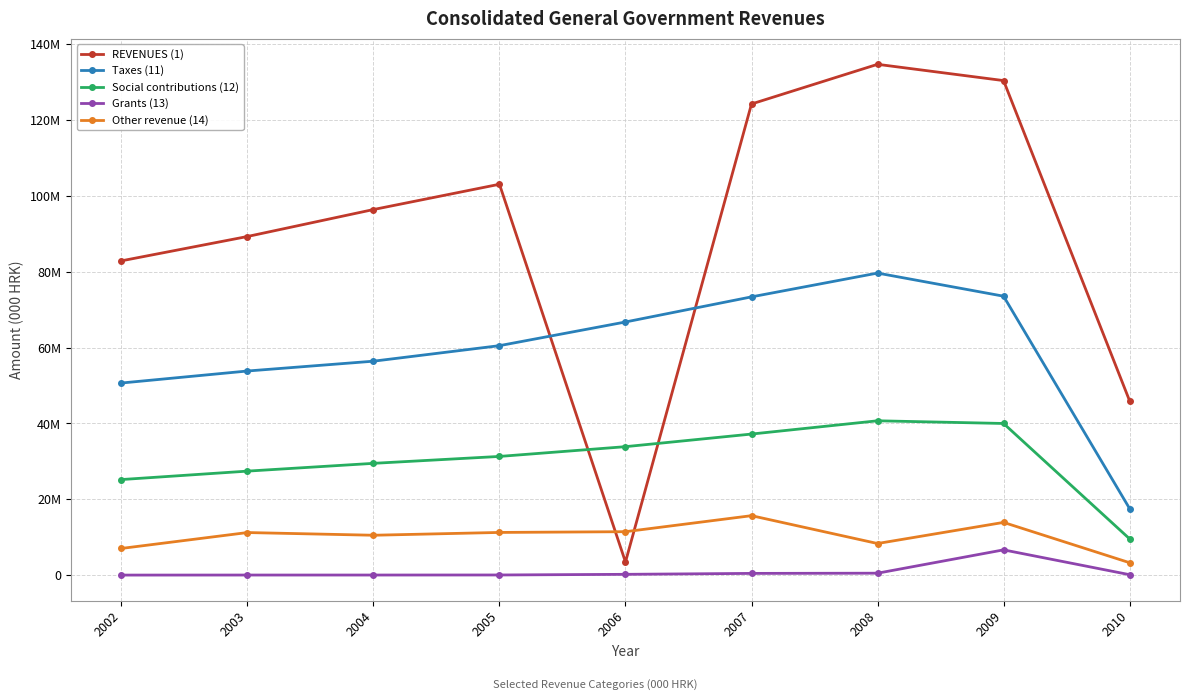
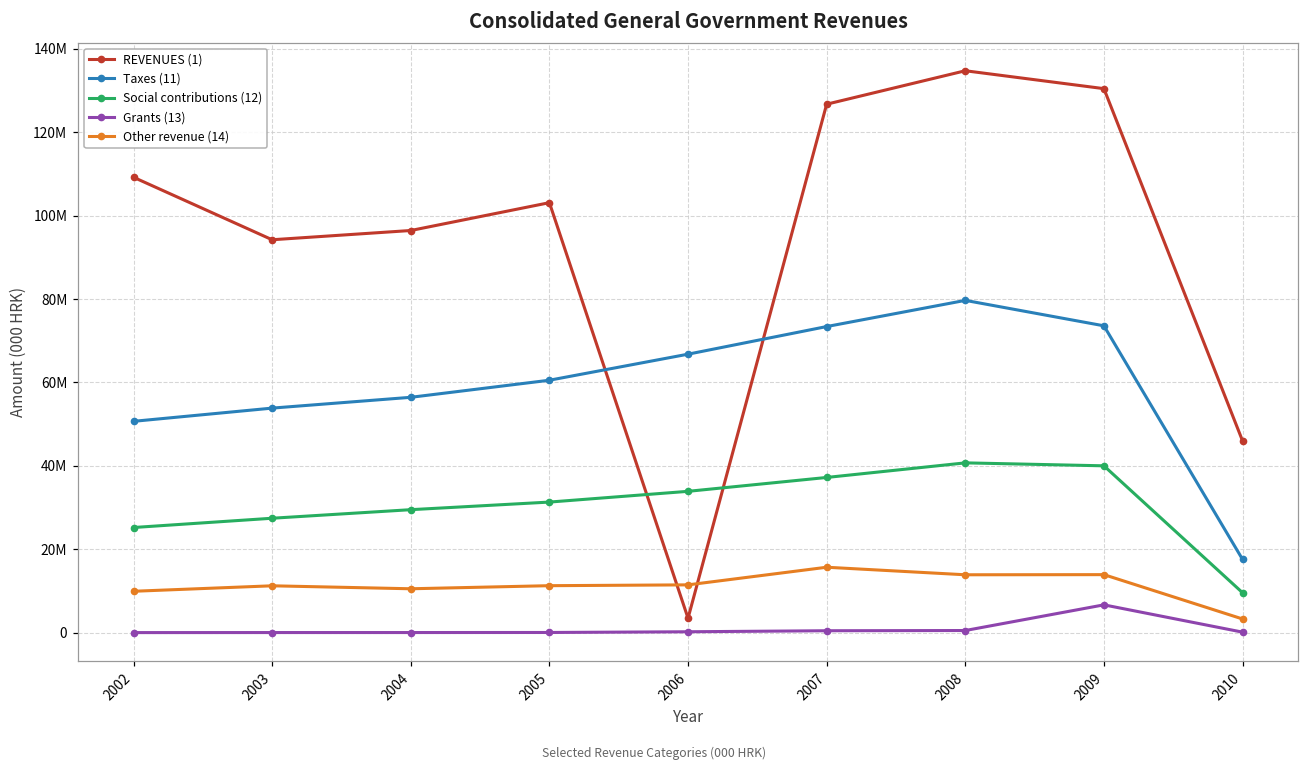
REVENUES (1), 2002: 83000000 -> 109000000
Other revenue (14), 2002: 7000000 -> 10000000
REVENUES (1), 2003: 89000000 -> 94000000
REVENUES (1), 2007: 124000000 -> 127000000
Other revenue (14), 2008: 8000000 -> 14000000
